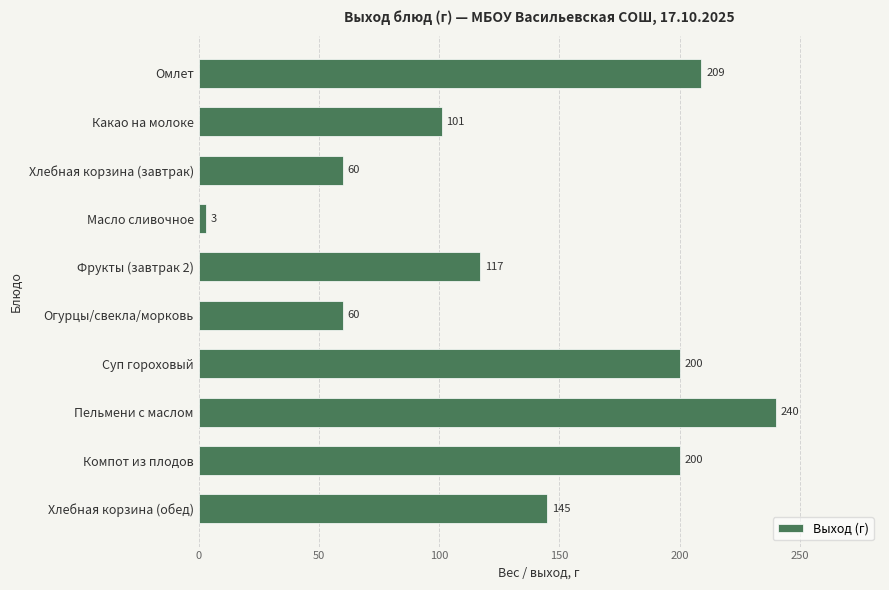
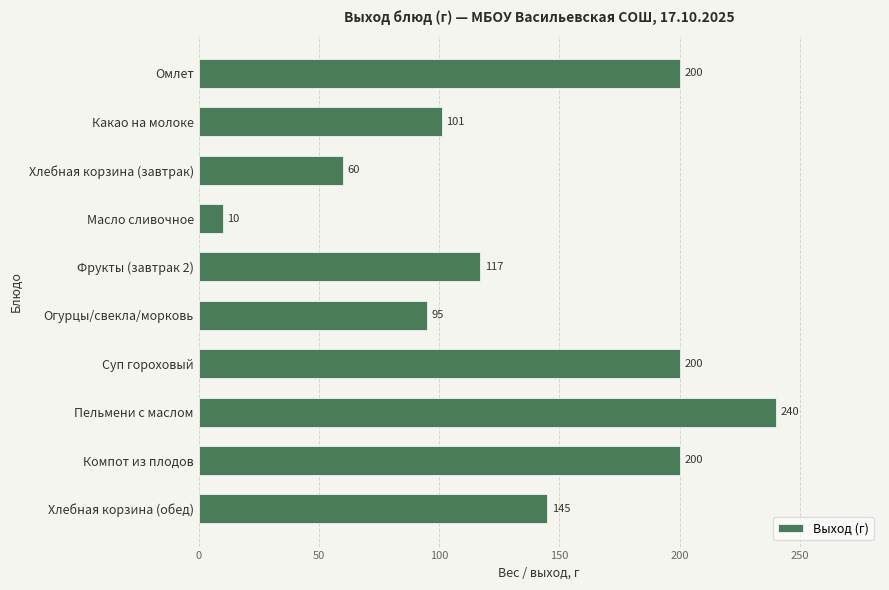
Омлет: 209 -> 200
Масло сливочное: 3 -> 10
Огурцы/свекла/морковь: 60 -> 95
